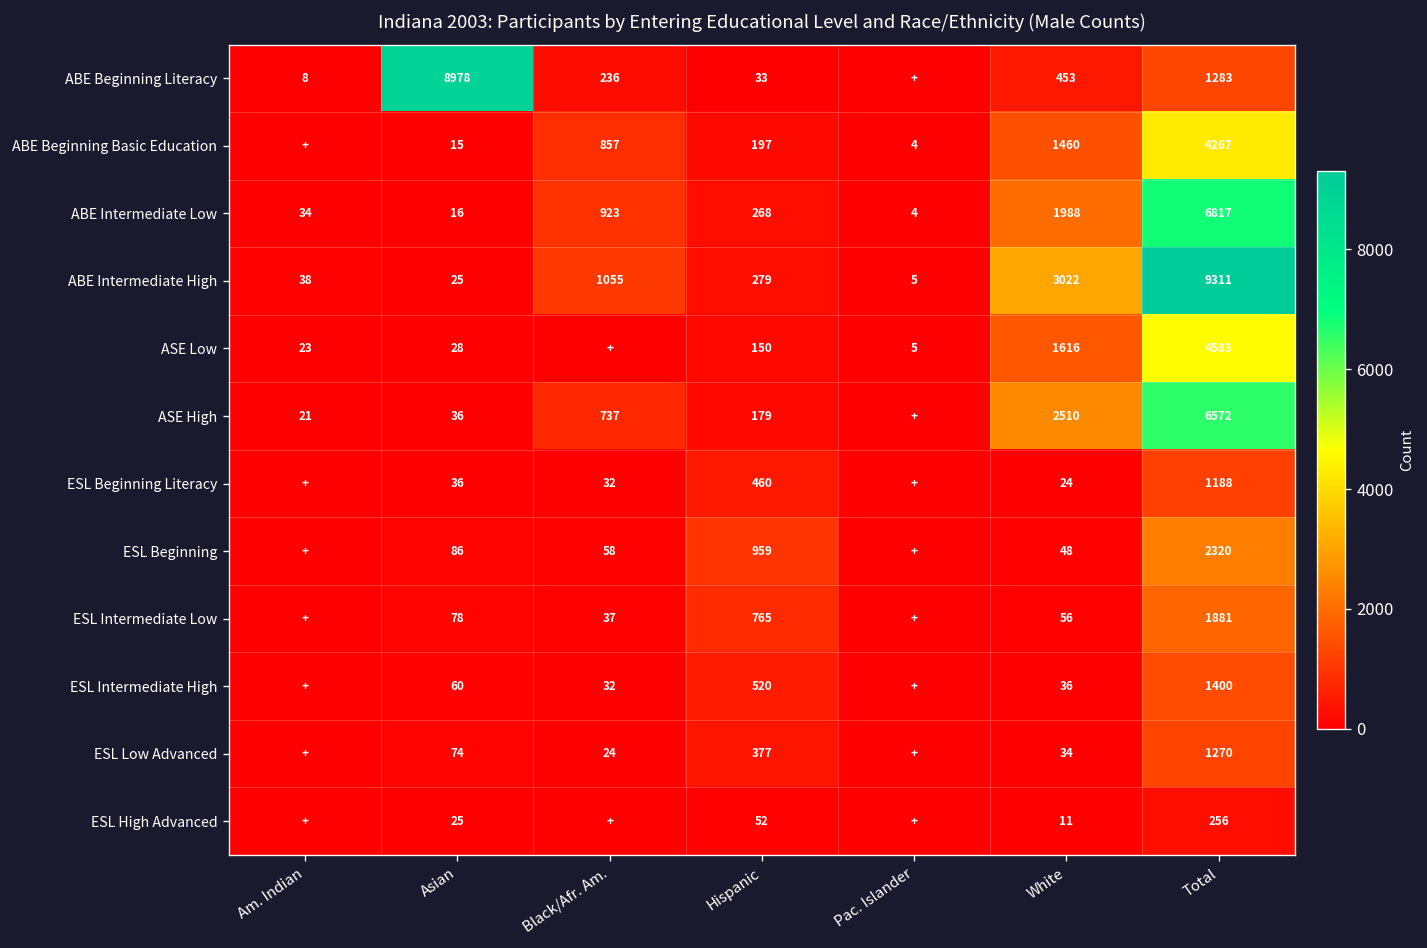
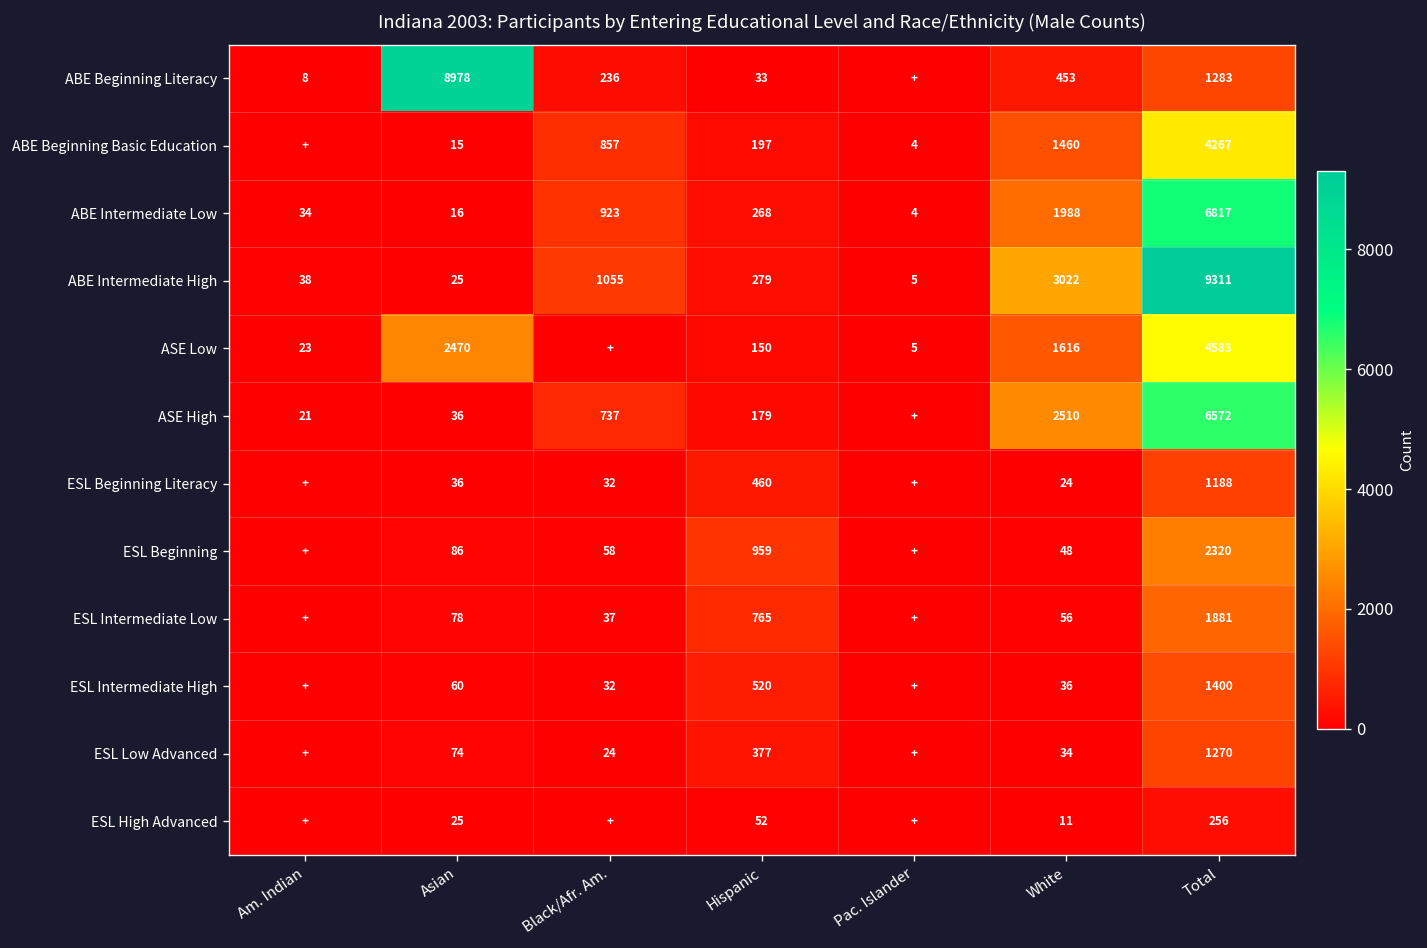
ASE Low, Asian: 28 -> 2470
